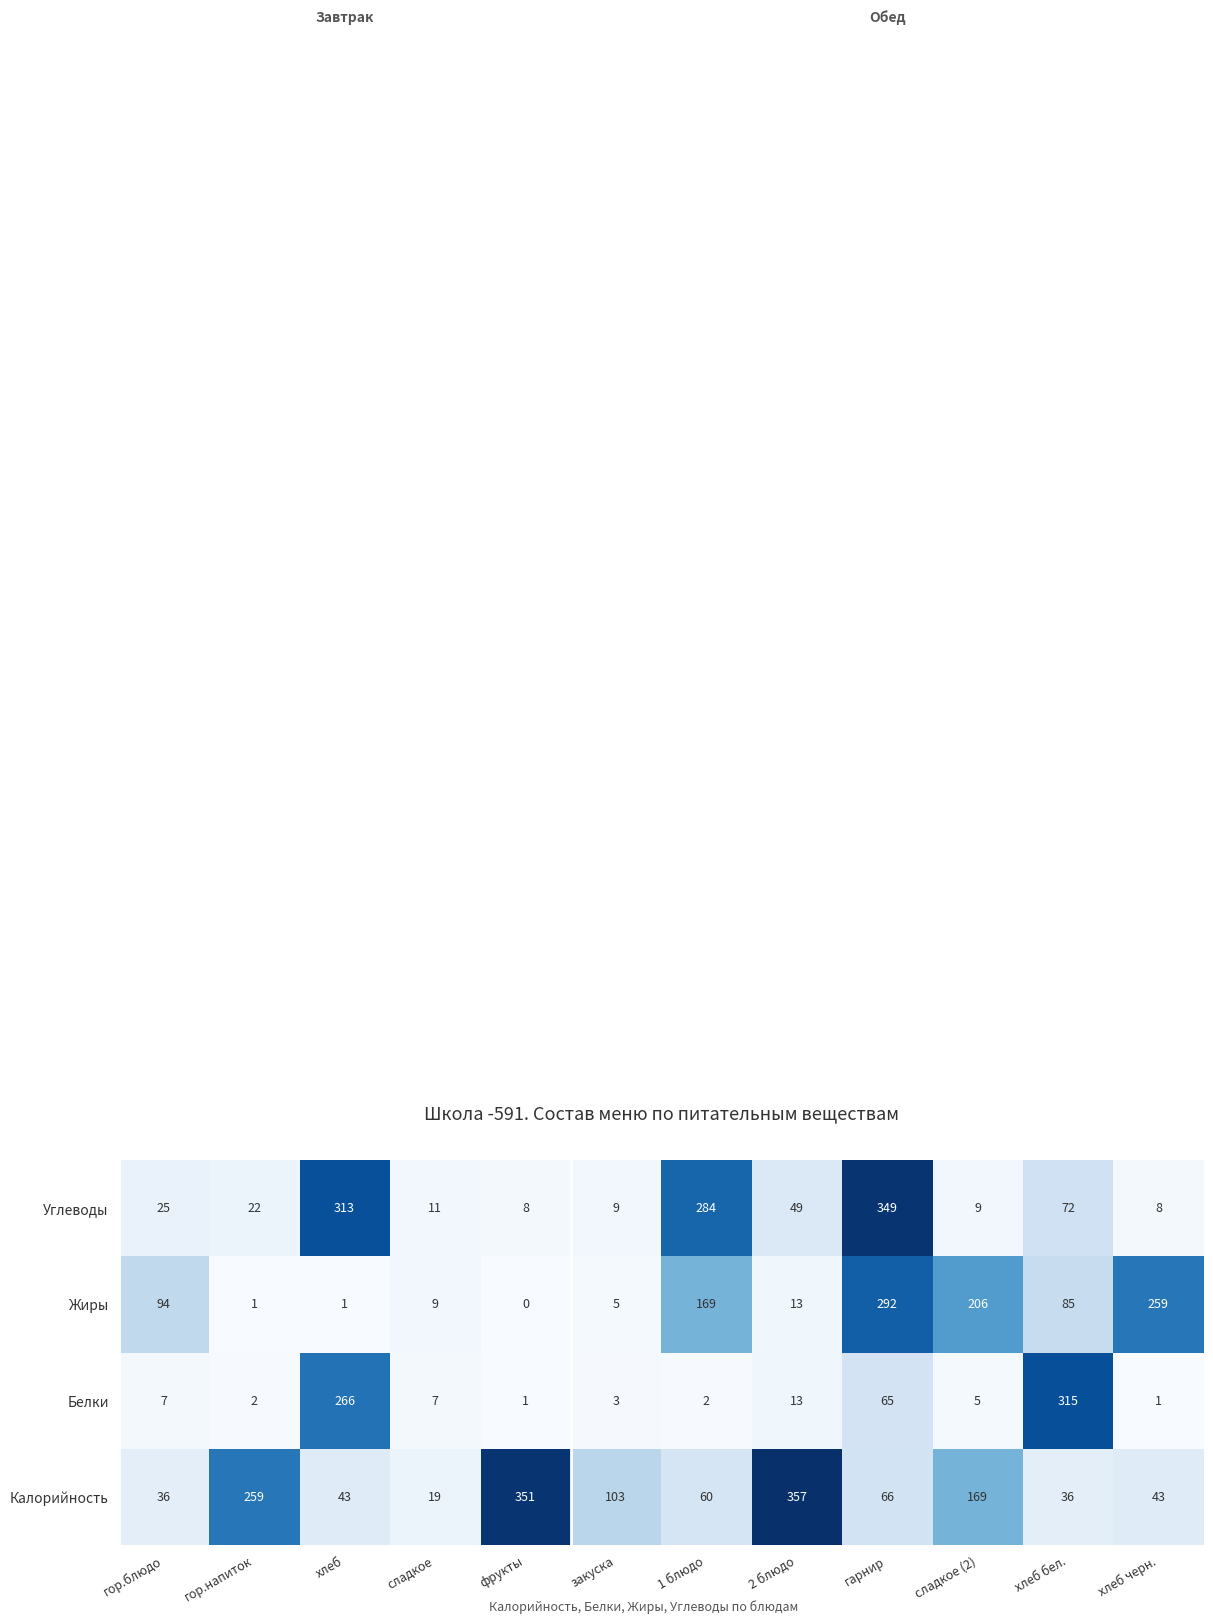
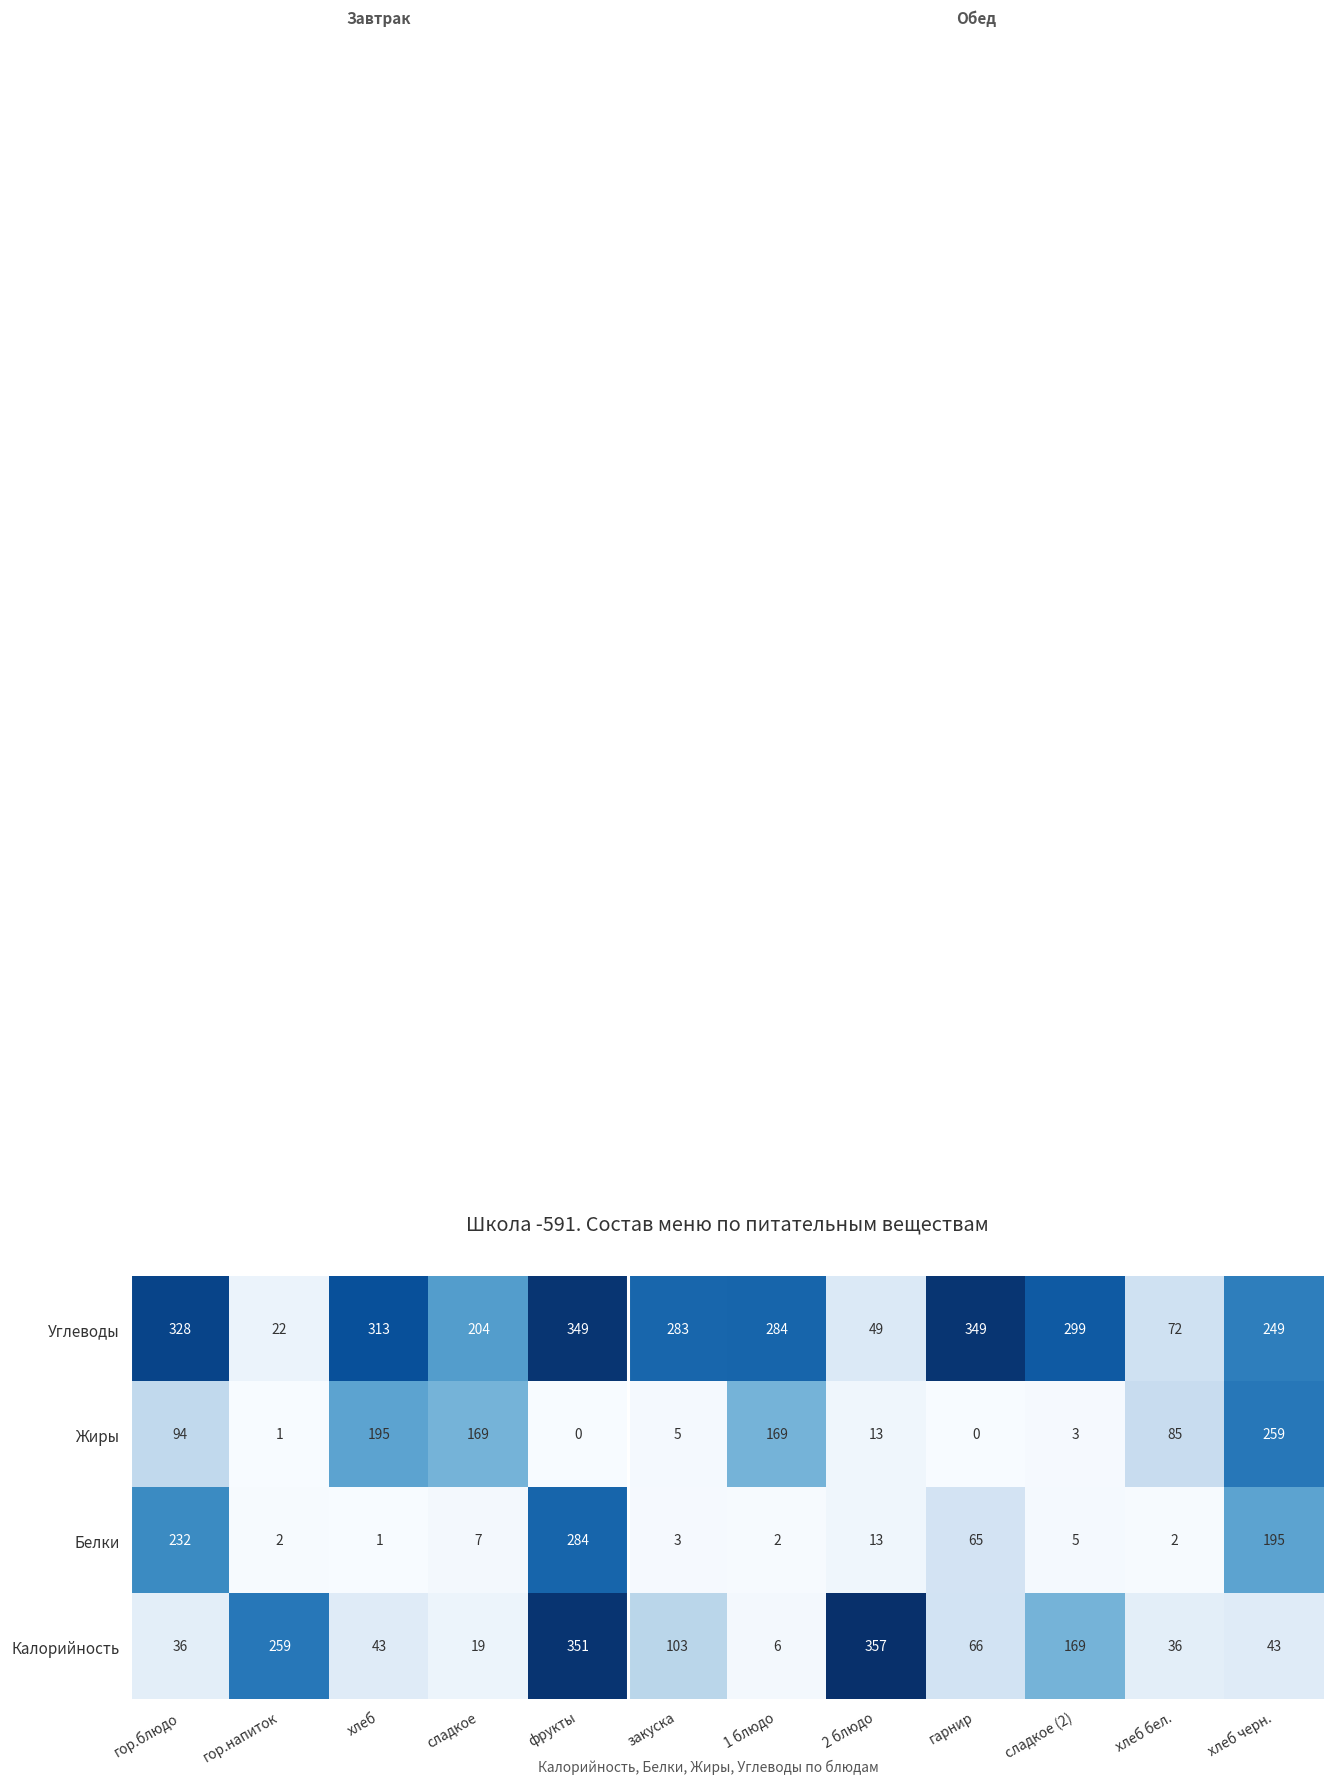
Углеводы, гор.блюдо: 25 -> 328
Углеводы, сладкое: 11 -> 204
Углеводы, фрукты: 8 -> 349
Углеводы, закуска: 9 -> 283
Углеводы, сладкое (2): 9 -> 299
Углеводы, хлеб черн.: 8 -> 249
Жиры, хлеб: 1 -> 195
Жиры, сладкое: 9 -> 169
Жиры, гарнир: 292 -> 0
Жиры, сладкое (2): 206 -> 3
Белки, гор.блюдо: 7 -> 232
Белки, хлеб: 266 -> 1
Белки, фрукты: 1 -> 284
Белки, хлеб бел.: 315 -> 2
Белки, хлеб черн.: 1 -> 195
Калорийность, 1 блюдо: 60 -> 6
